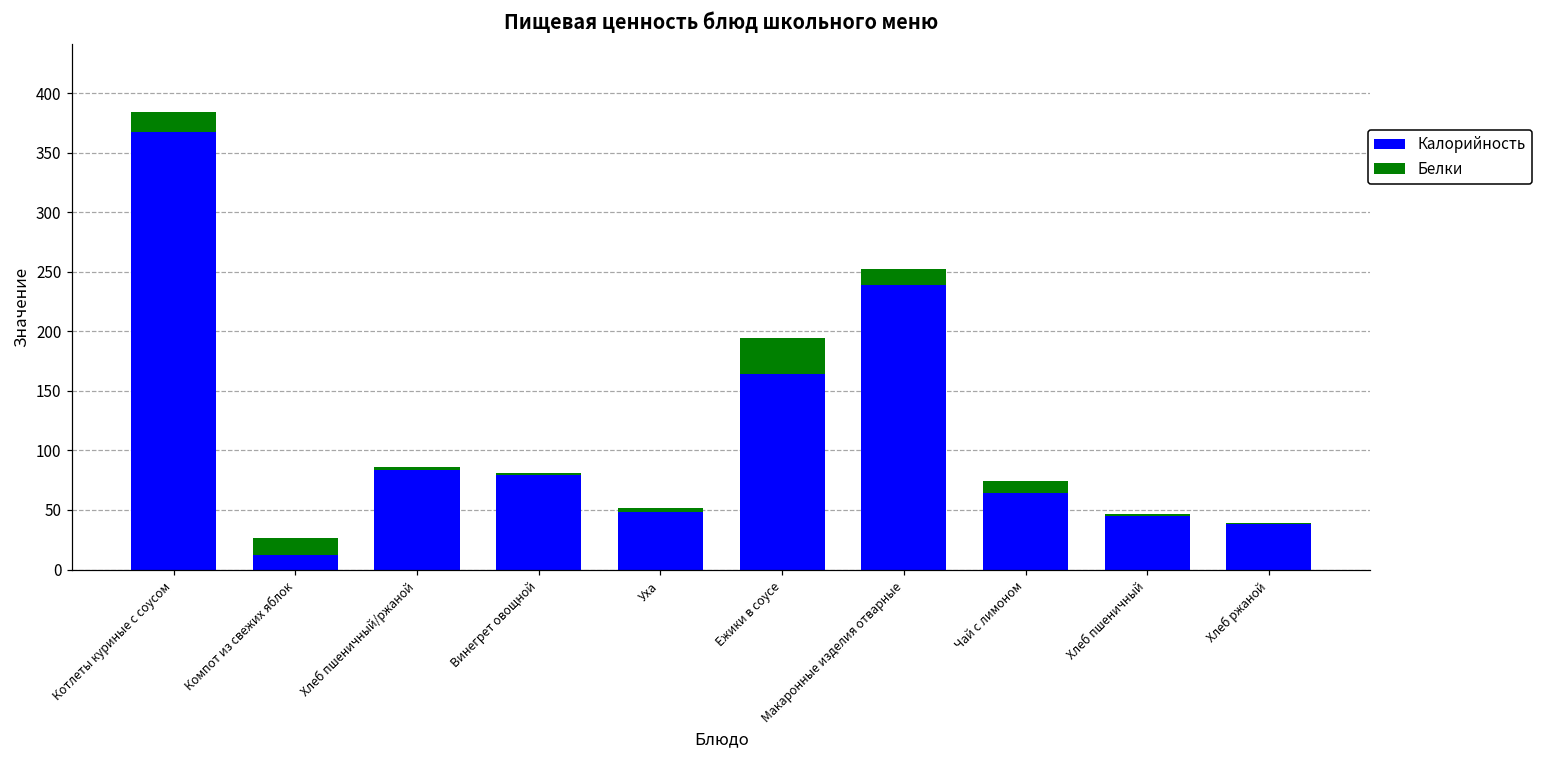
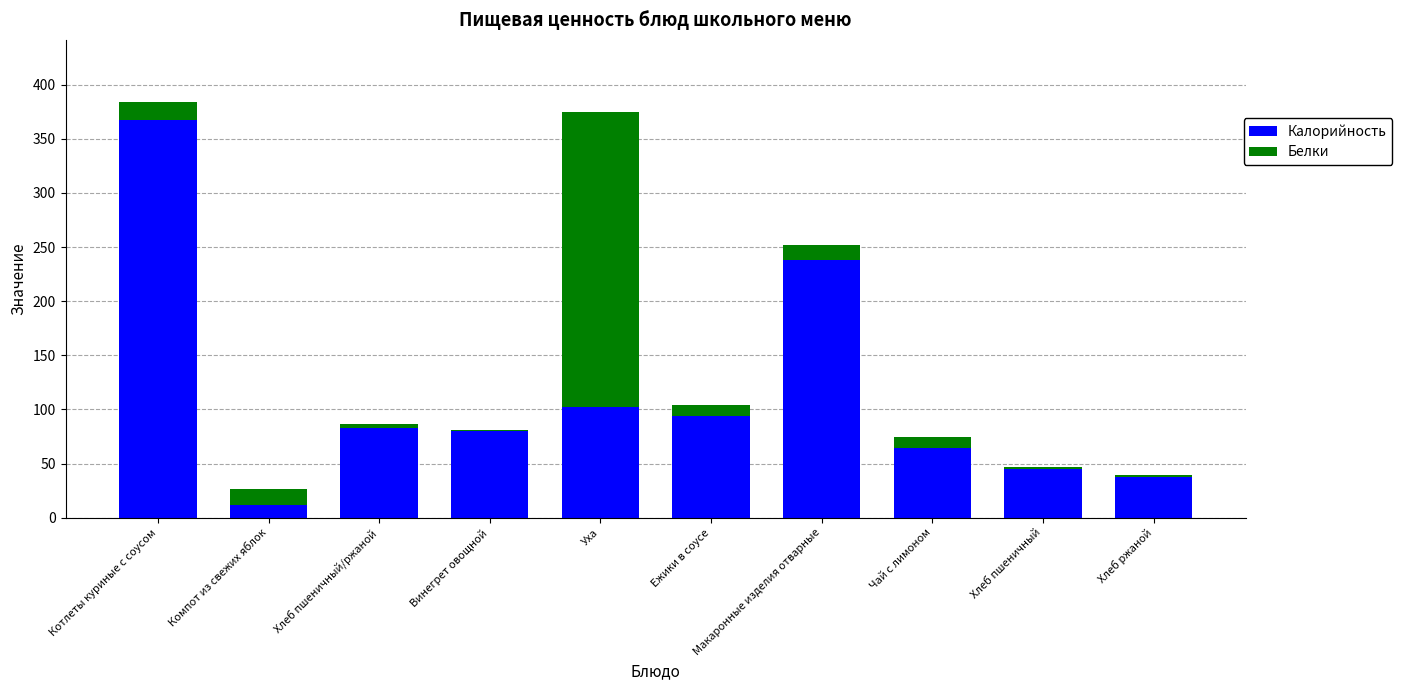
Калорийность, Уха: 48 -> 103
Белки, Уха: 4 -> 272
Калорийность, Ежики в соусе: 164 -> 94
Белки, Ежики в соусе: 31 -> 11
